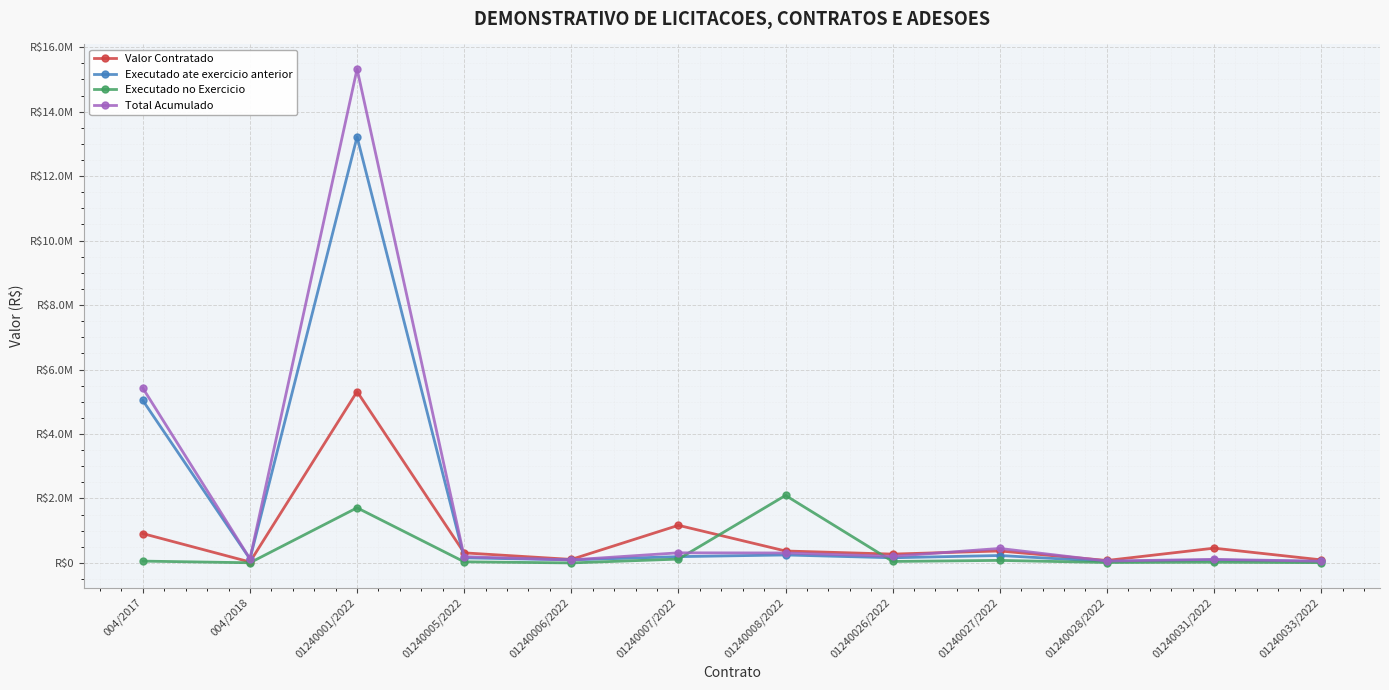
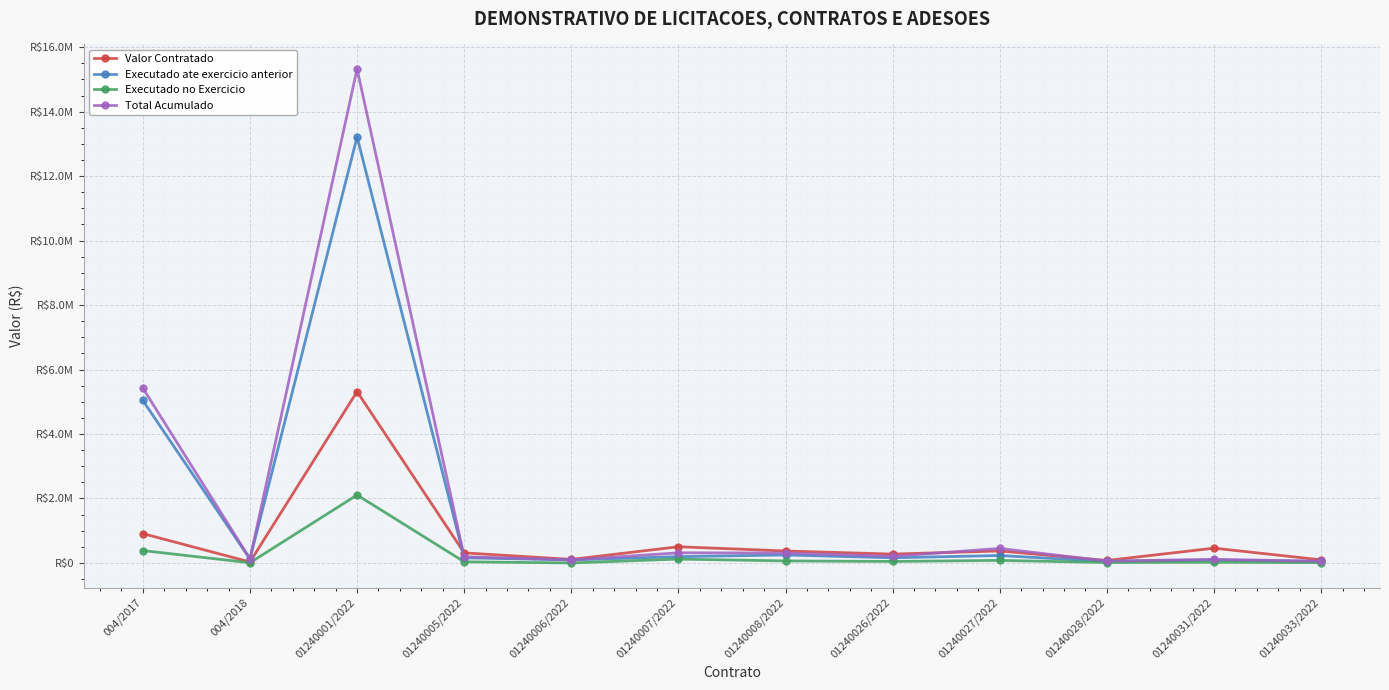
Executado no Exercicio, 004/2017: R$100000 -> R$400000
Executado no Exercicio, 01240001/2022: R$1700000 -> R$2100000
Valor Contratado, 01240007/2022: R$1200000 -> R$500000
Executado no Exercicio, 01240008/2022: R$2100000 -> R$100000
